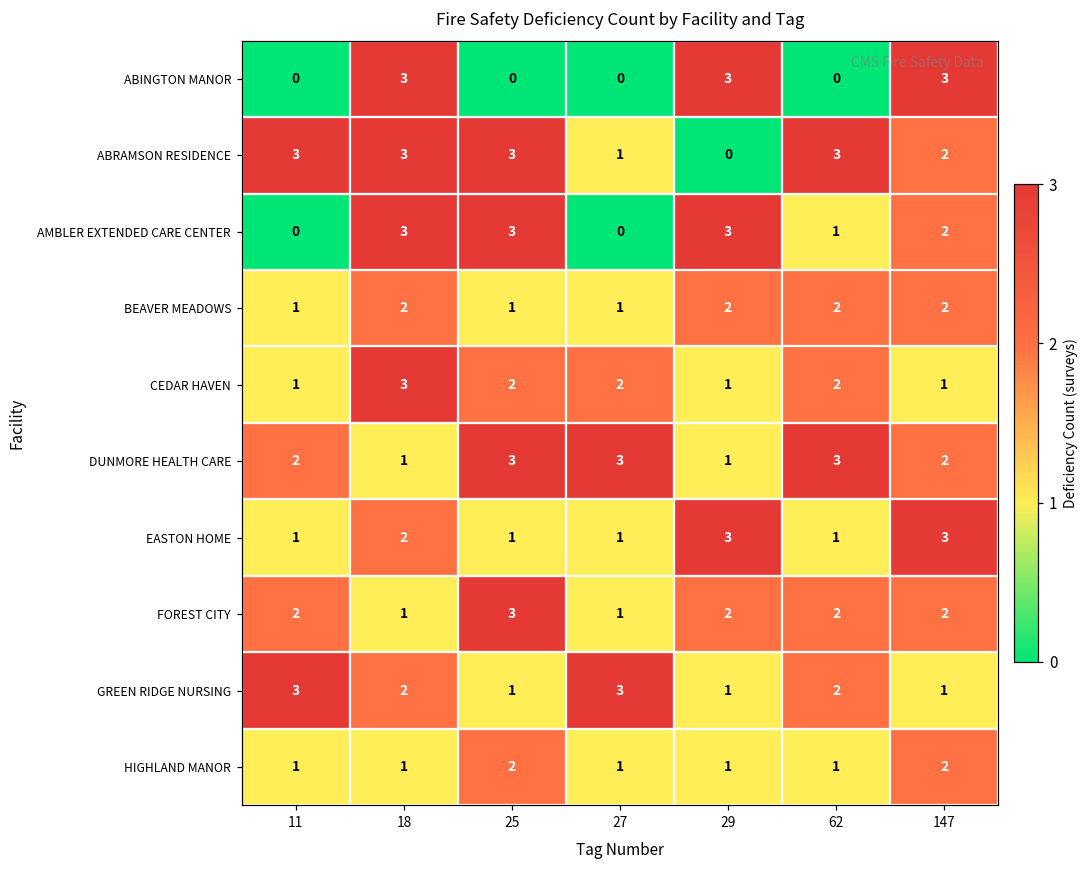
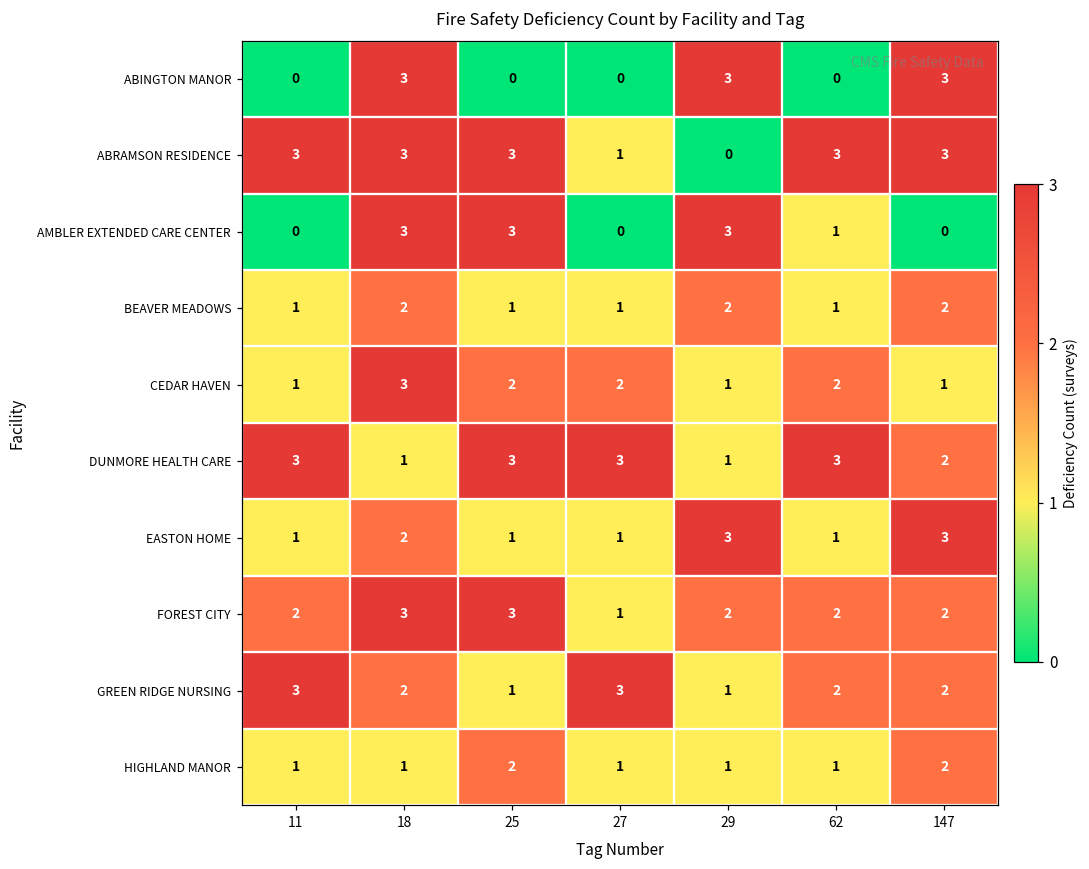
ABRAMSON RESIDENCE, 147: 2 -> 3
AMBLER EXTENDED CARE CENTER, 147: 2 -> 0
BEAVER MEADOWS, 62: 2 -> 1
DUNMORE HEALTH CARE, 11: 2 -> 3
FOREST CITY, 18: 1 -> 3
GREEN RIDGE NURSING, 147: 1 -> 2
